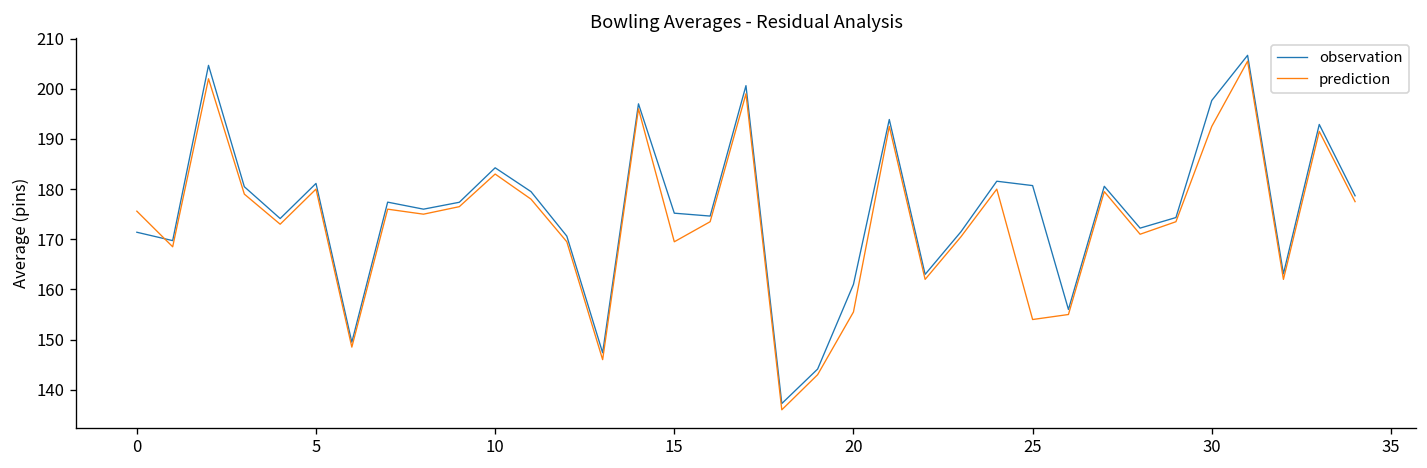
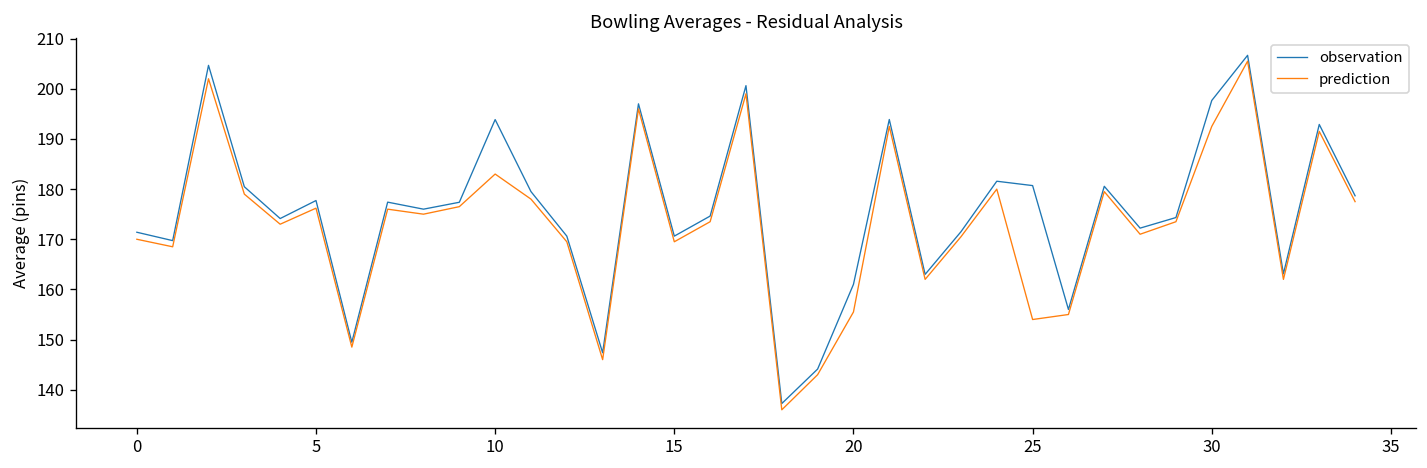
prediction, 0: 176 -> 170
observation, 5: 181 -> 178
prediction, 5: 180 -> 176
observation, 10: 184 -> 194
observation, 15: 175 -> 171
